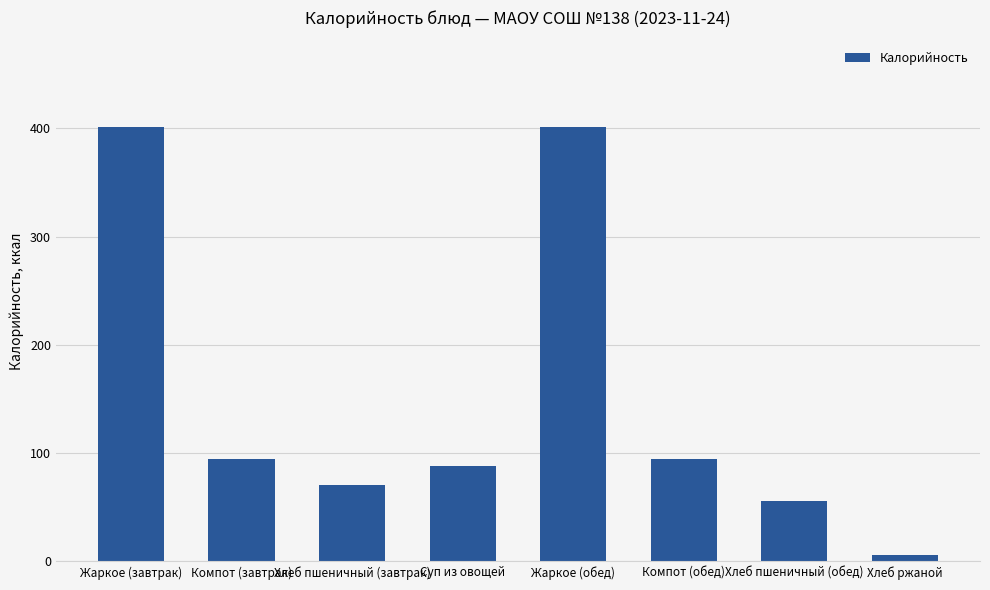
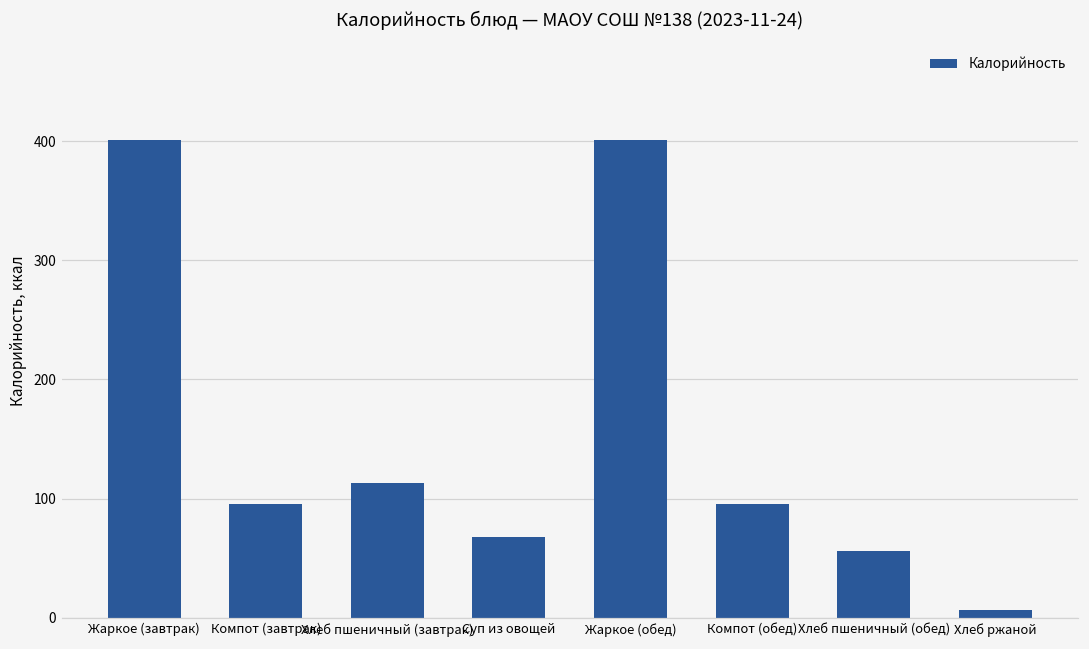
Хлеб пшеничный (завтрак): 71 -> 113
Суп из овощей: 88 -> 68
